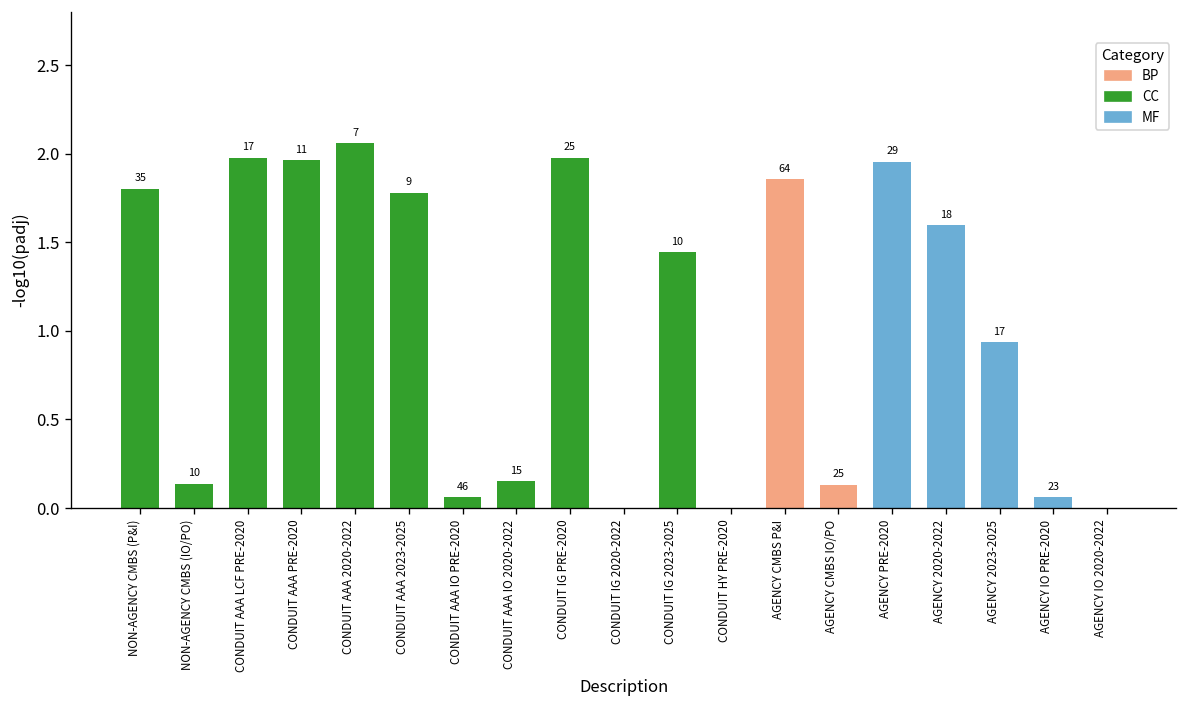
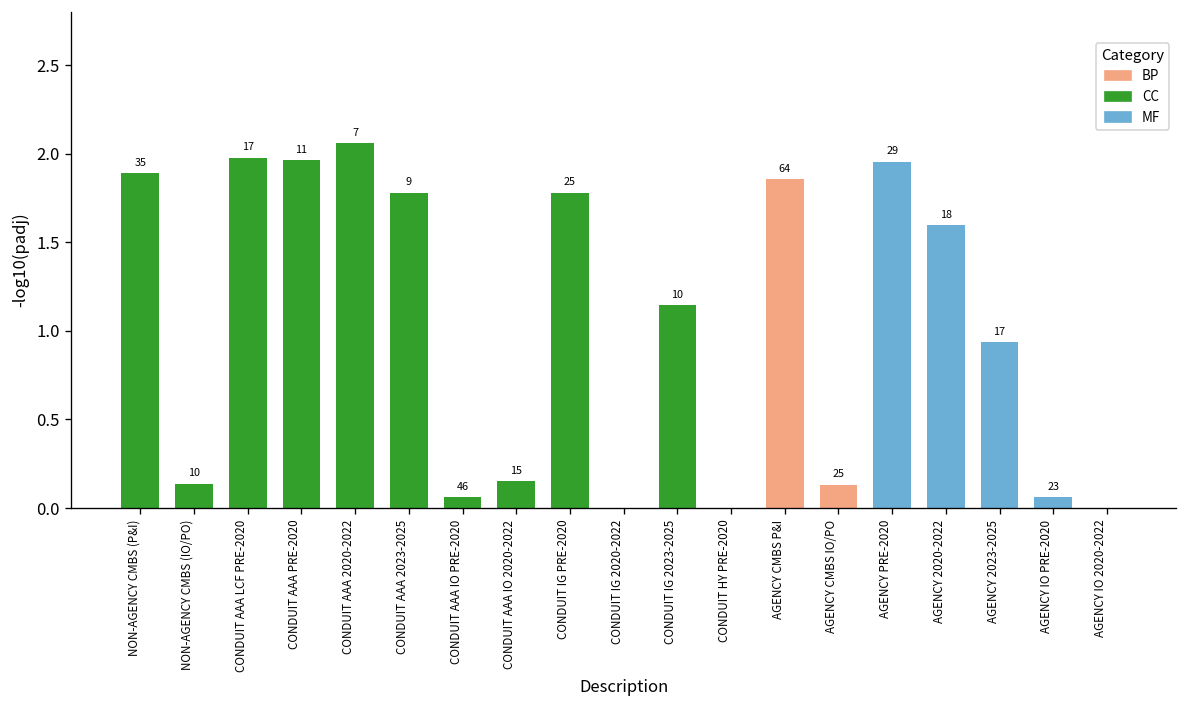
NON-AGENCY CMBS (P&I): 1.80 -> 1.89
CONDUIT IG PRE-2020: 1.98 -> 1.78
CONDUIT IG 2023-2025: 1.44 -> 1.14
